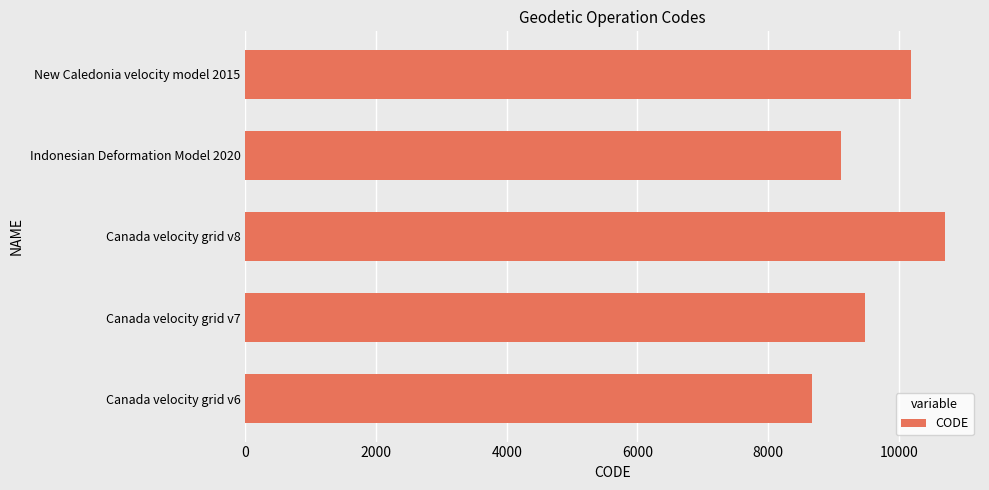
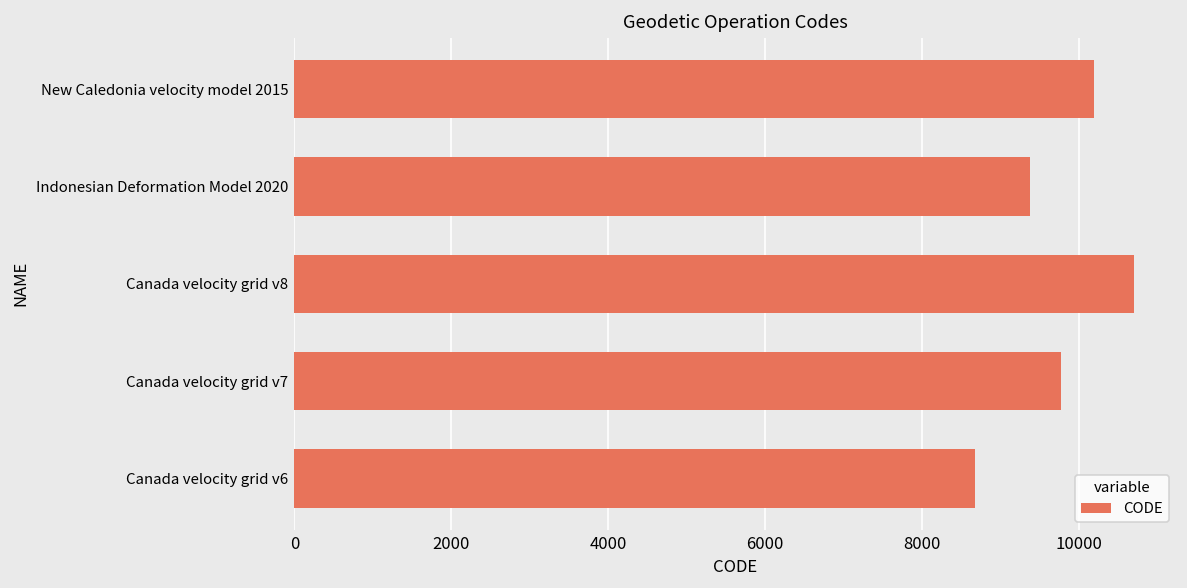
Indonesian Deformation Model 2020: 9100 -> 9400
Canada velocity grid v7: 9500 -> 9800
